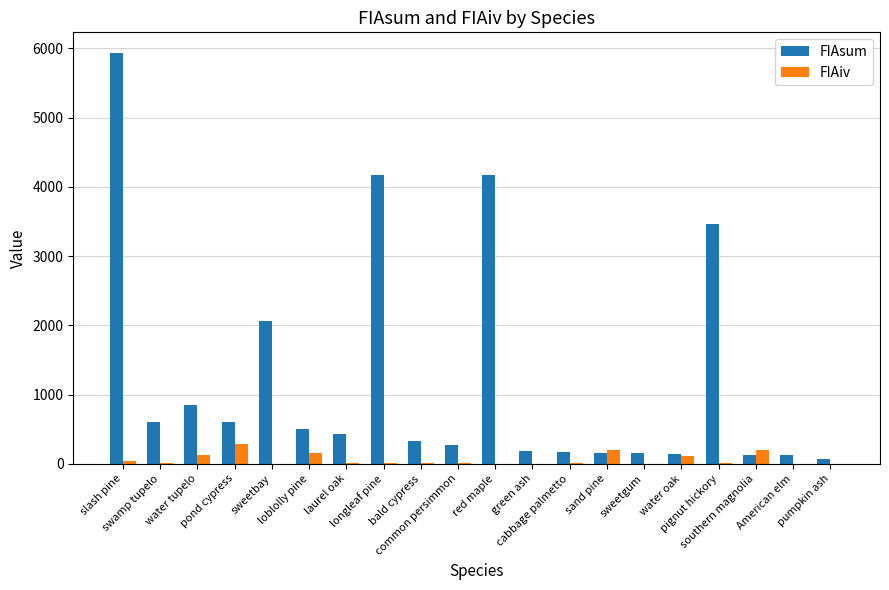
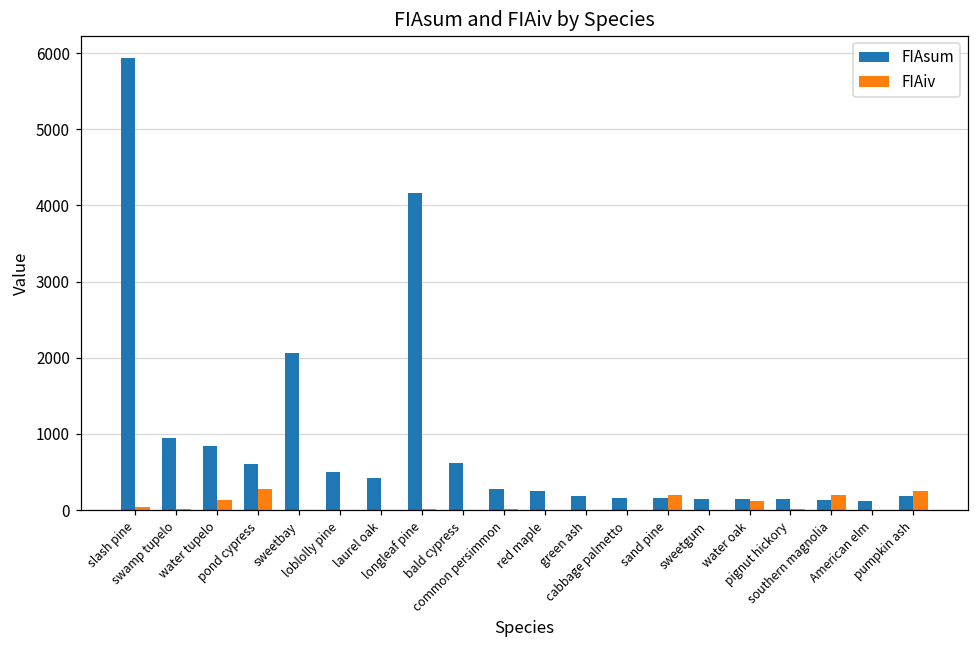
FIAsum, swamp tupelo: 600 -> 1000
FIAiv, loblolly pine: 200 -> 0
FIAsum, bald cypress: 300 -> 600
FIAsum, red maple: 4200 -> 200
FIAsum, pignut hickory: 3500 -> 100
FIAsum, pumpkin ash: 100 -> 200
FIAiv, pumpkin ash: 0 -> 300
